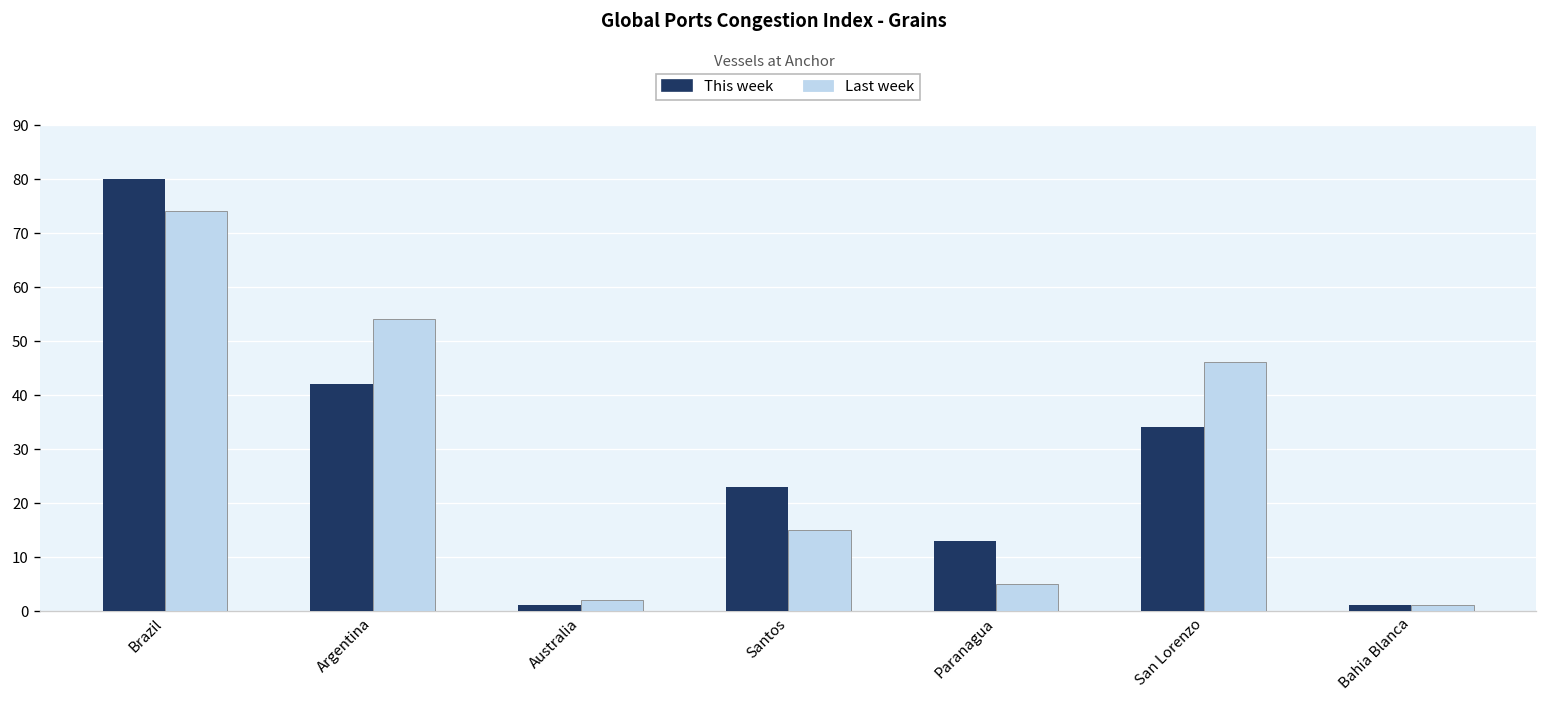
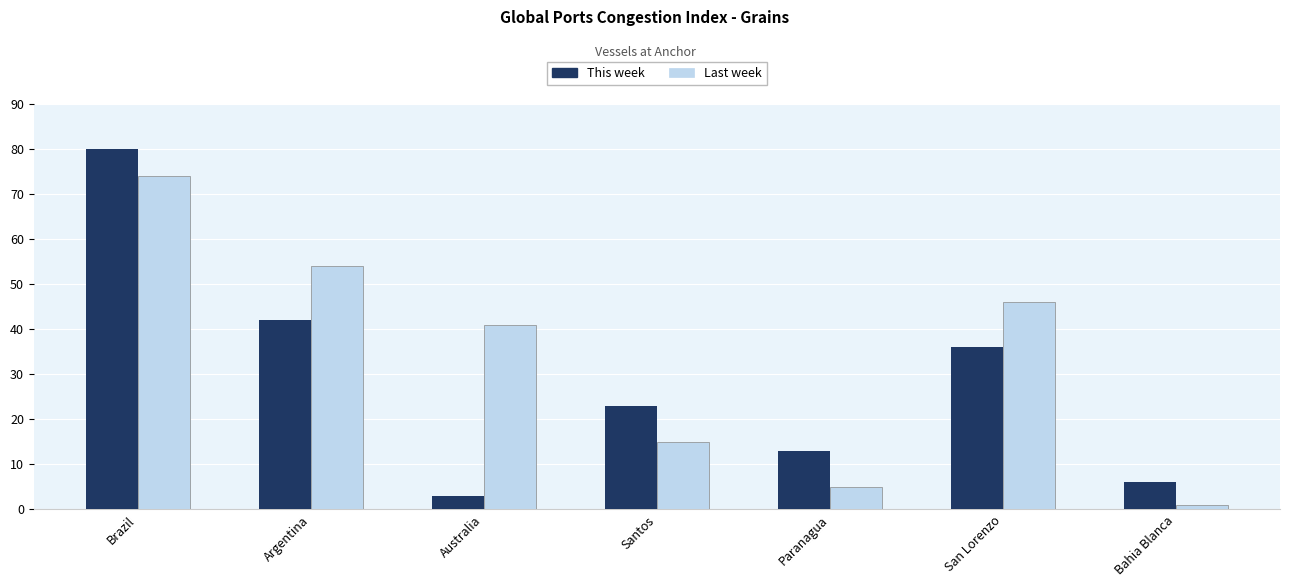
This week, Australia: 1 -> 3
Last week, Australia: 2 -> 41
This week, San Lorenzo: 34 -> 36
This week, Bahia Blanca: 1 -> 6
